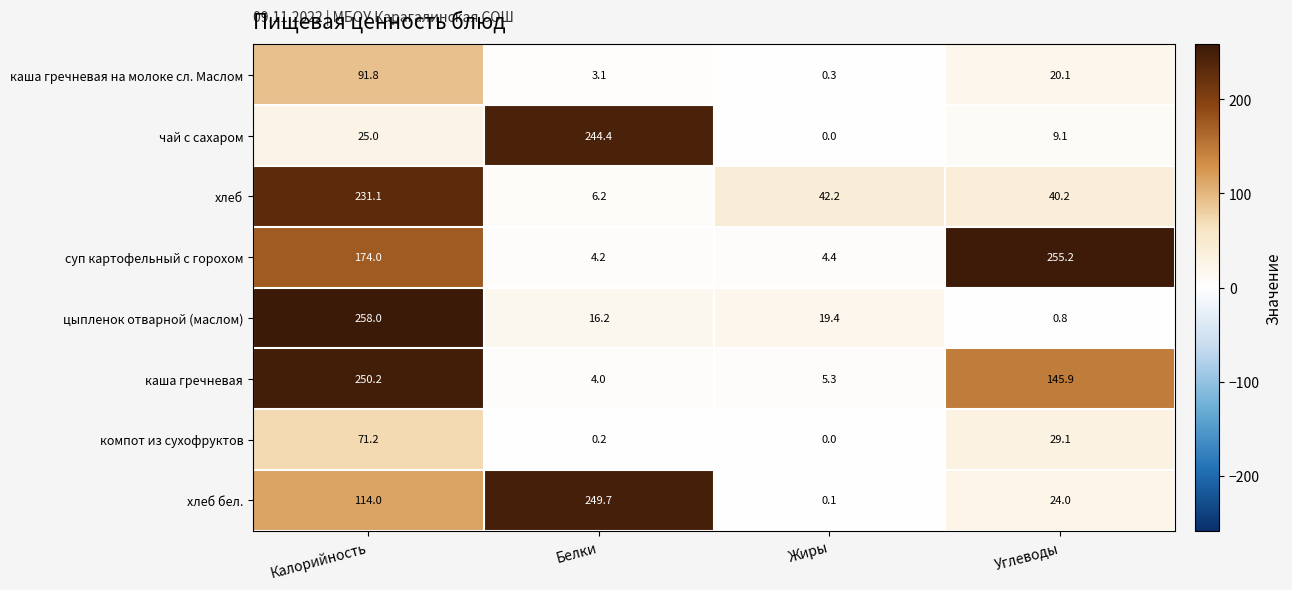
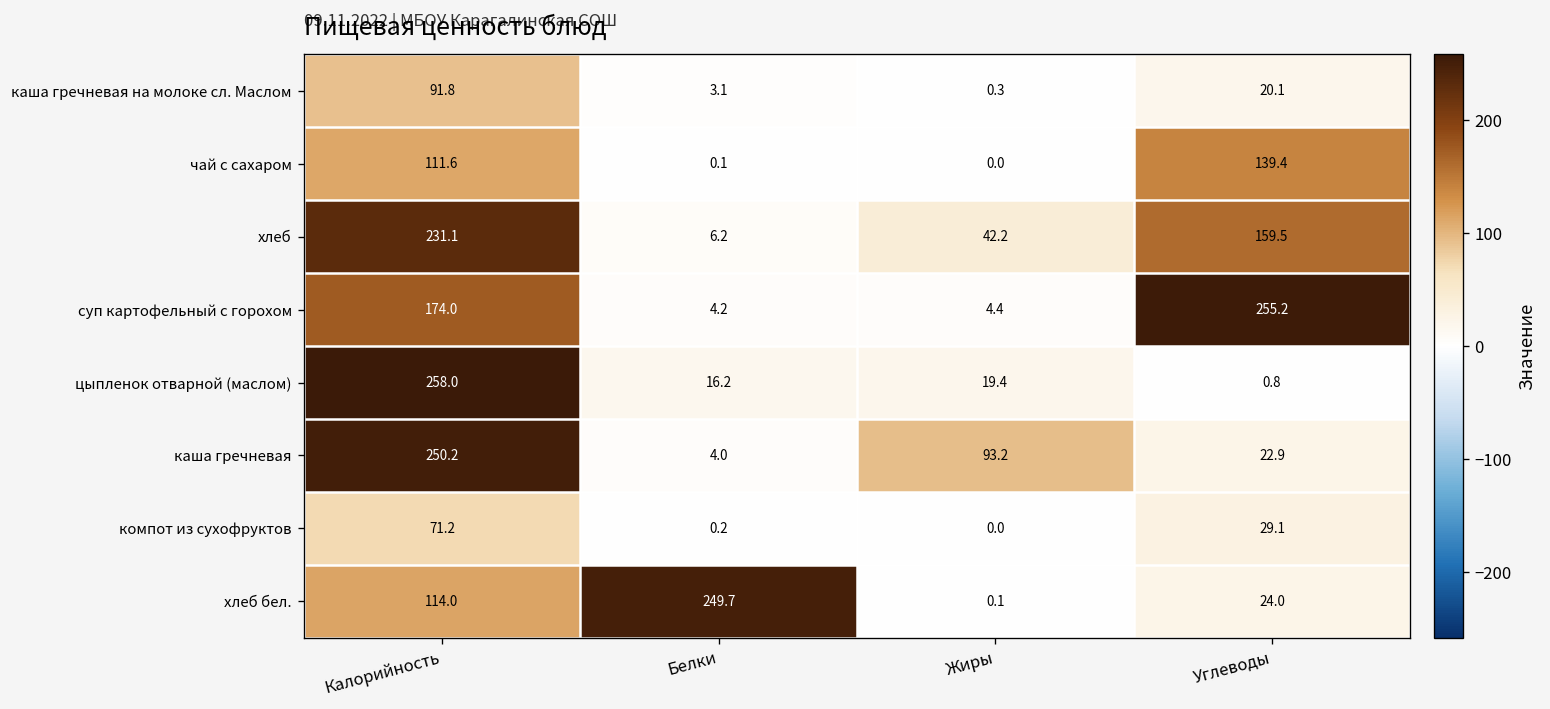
чай с сахаром, Калорийность: 25.0 -> 111.6
чай с сахаром, Белки: 244.4 -> 0.1
чай с сахаром, Углеводы: 9.1 -> 139.4
хлеб, Углеводы: 40.2 -> 159.5
каша гречневая, Жиры: 5.3 -> 93.2
каша гречневая, Углеводы: 145.9 -> 22.9
